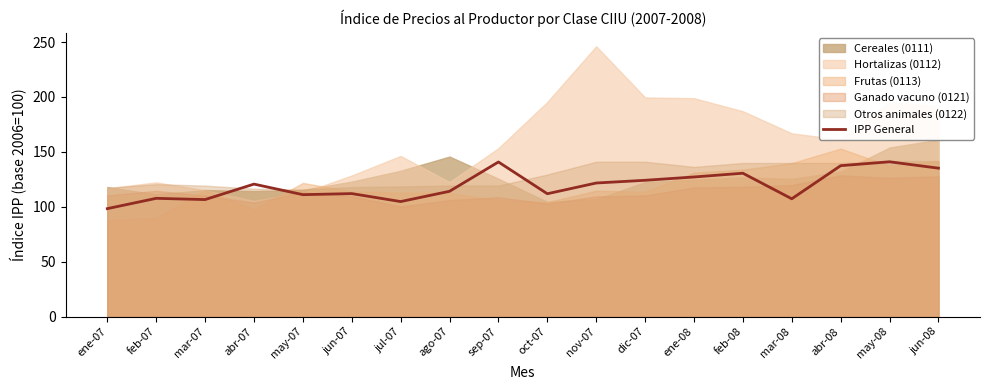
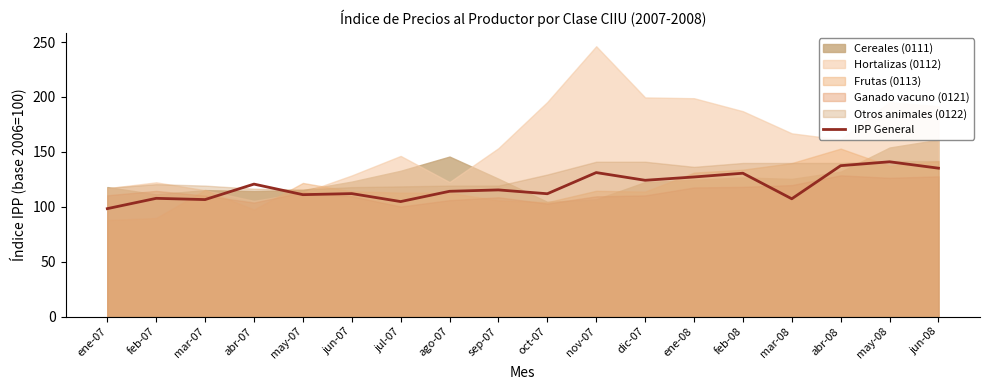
IPP General, sep-07: 141 -> 115
IPP General, nov-07: 122 -> 131
